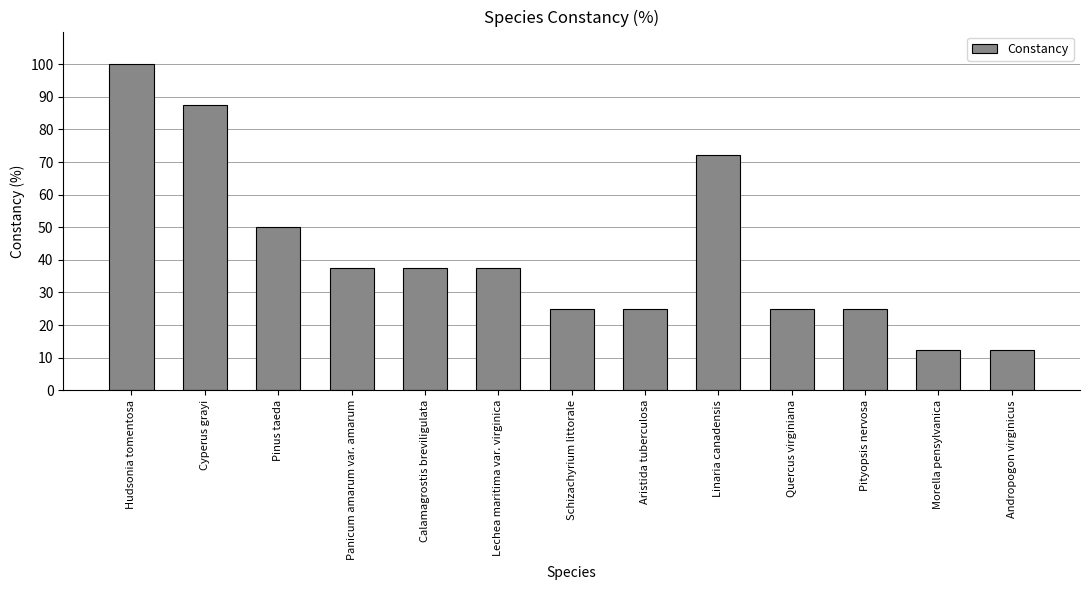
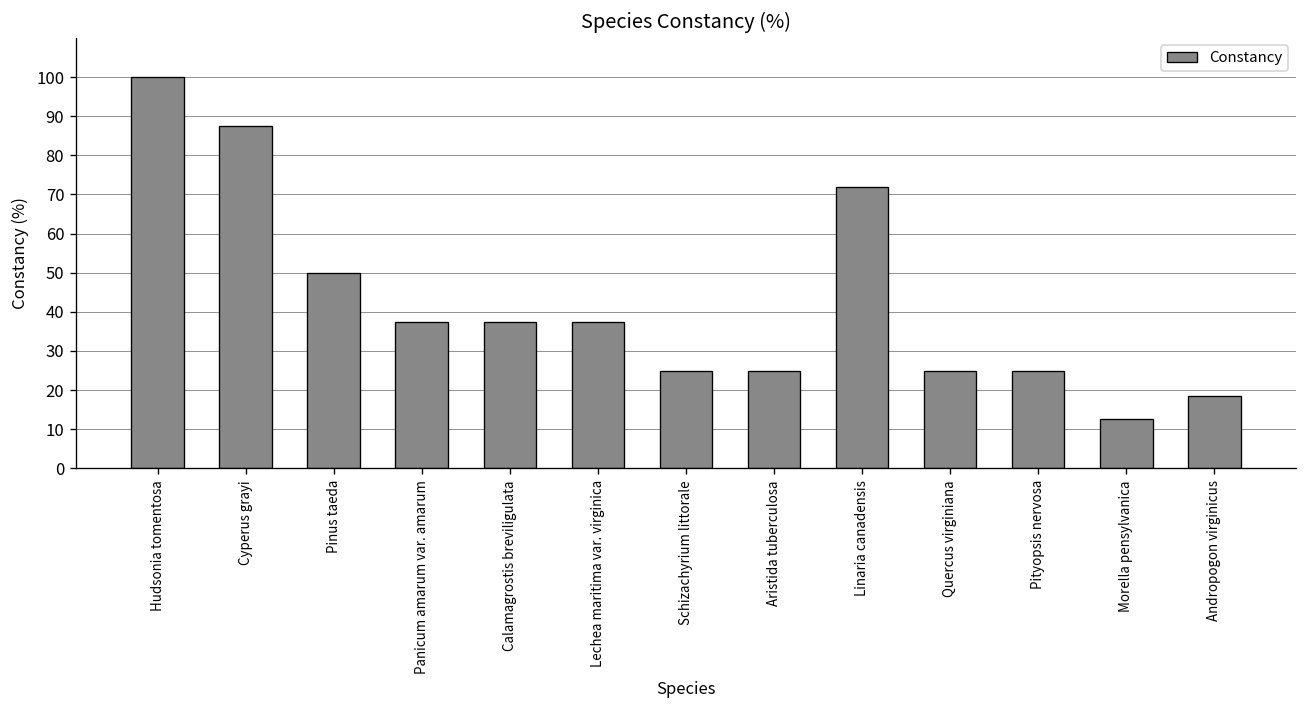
Andropogon virginicus: 13 -> 19
